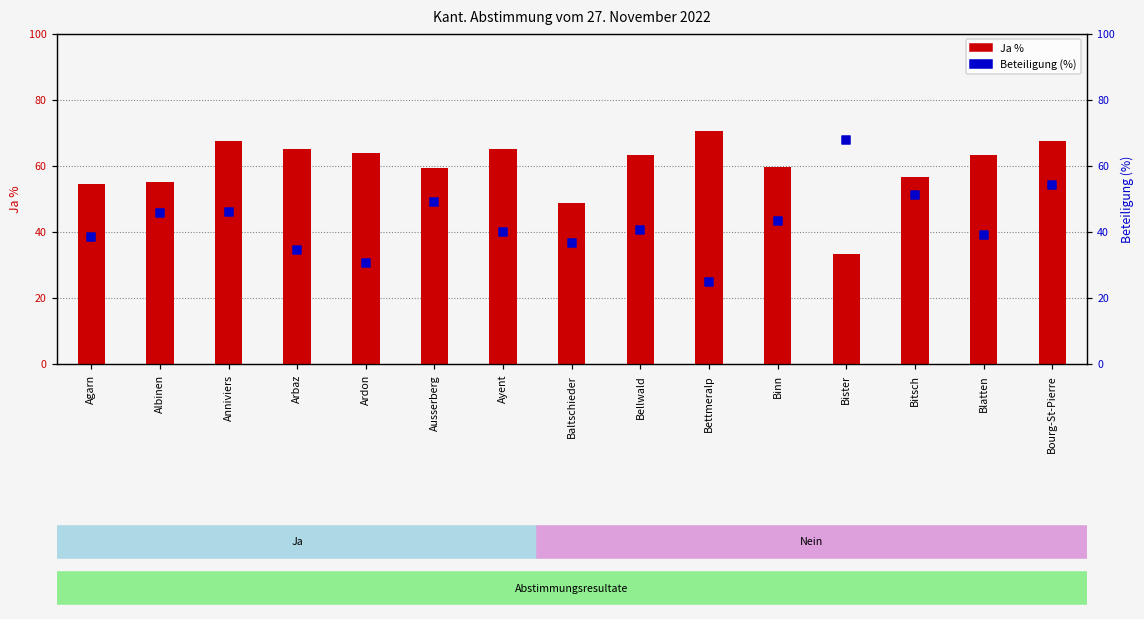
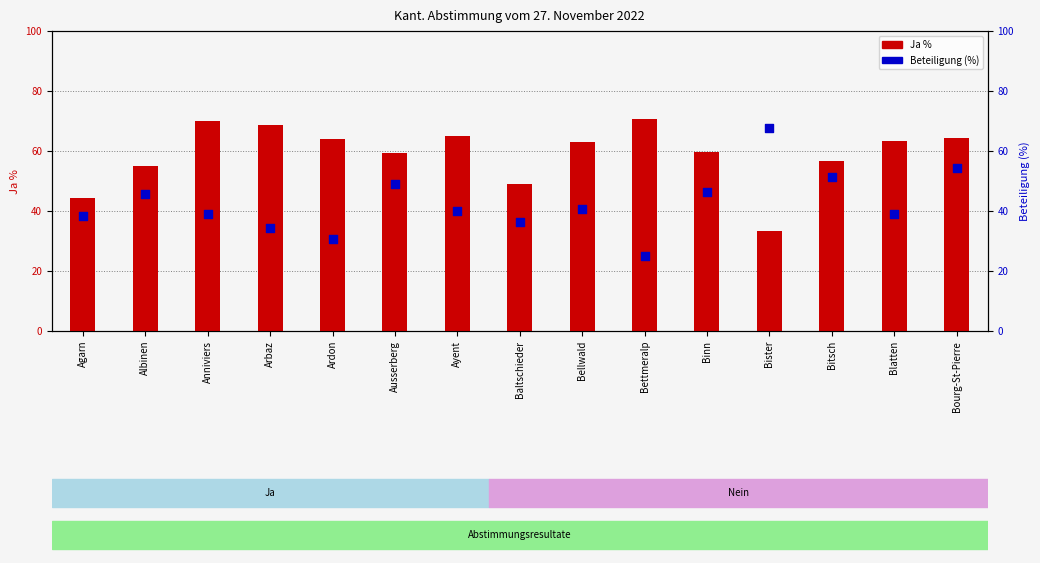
Ja %, Agarn: 54 -> 44
Ja %, Anniviers: 67 -> 70
Ja %, Arbaz: 65 -> 69
Ja %, Bourg-St-Pierre: 68 -> 64
Beteiligung (%), Anniviers: 46 -> 39
Beteiligung (%), Binn: 43 -> 46
